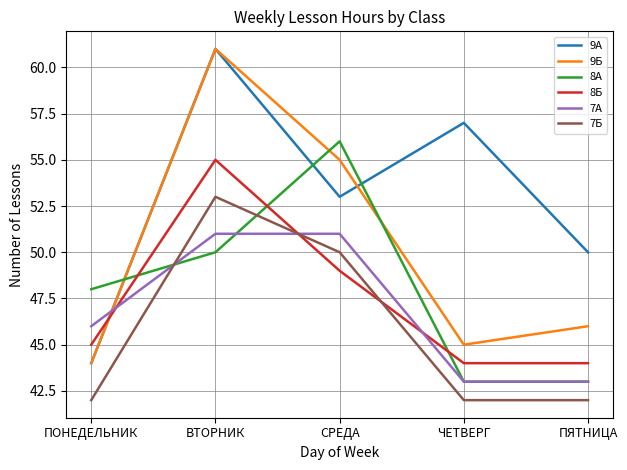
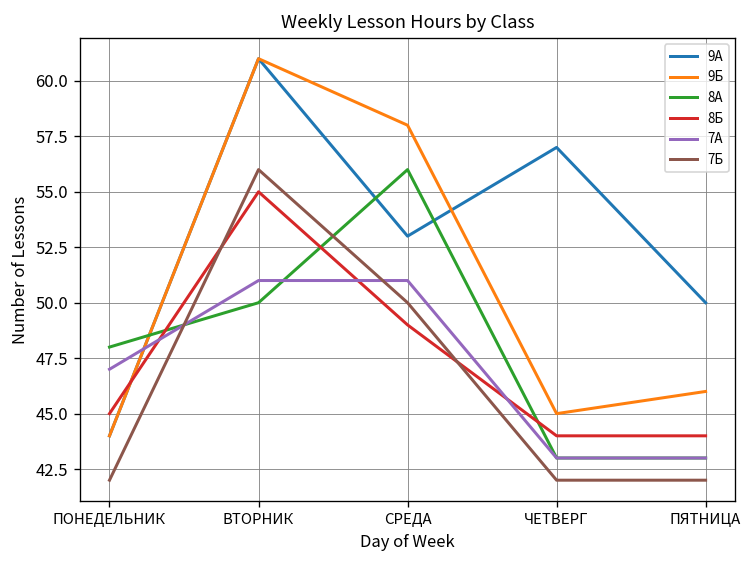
7А, ПОНЕДЕЛЬНИК: 46 -> 47
7Б, ВТОРНИК: 53 -> 56
9Б, СРЕДА: 55 -> 58
